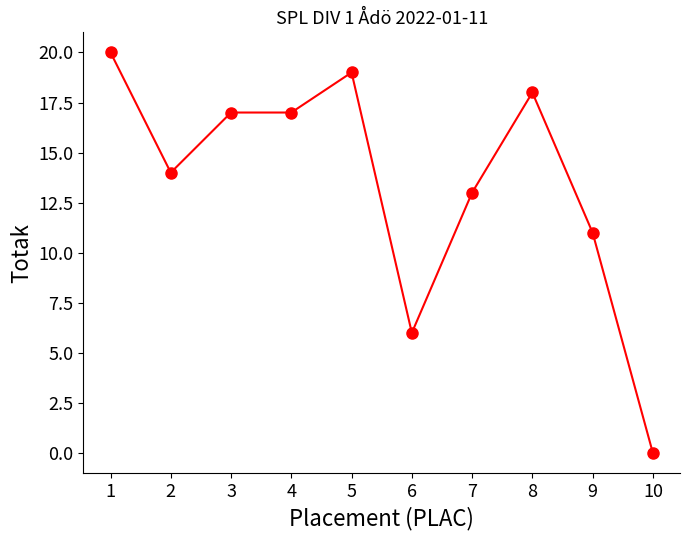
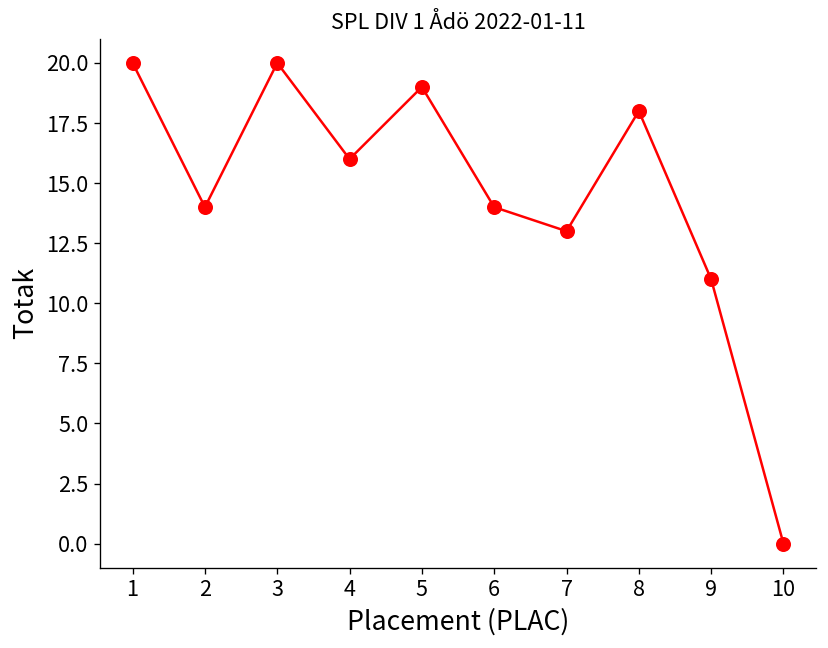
3: 17 -> 20
4: 17 -> 16
6: 6 -> 14
